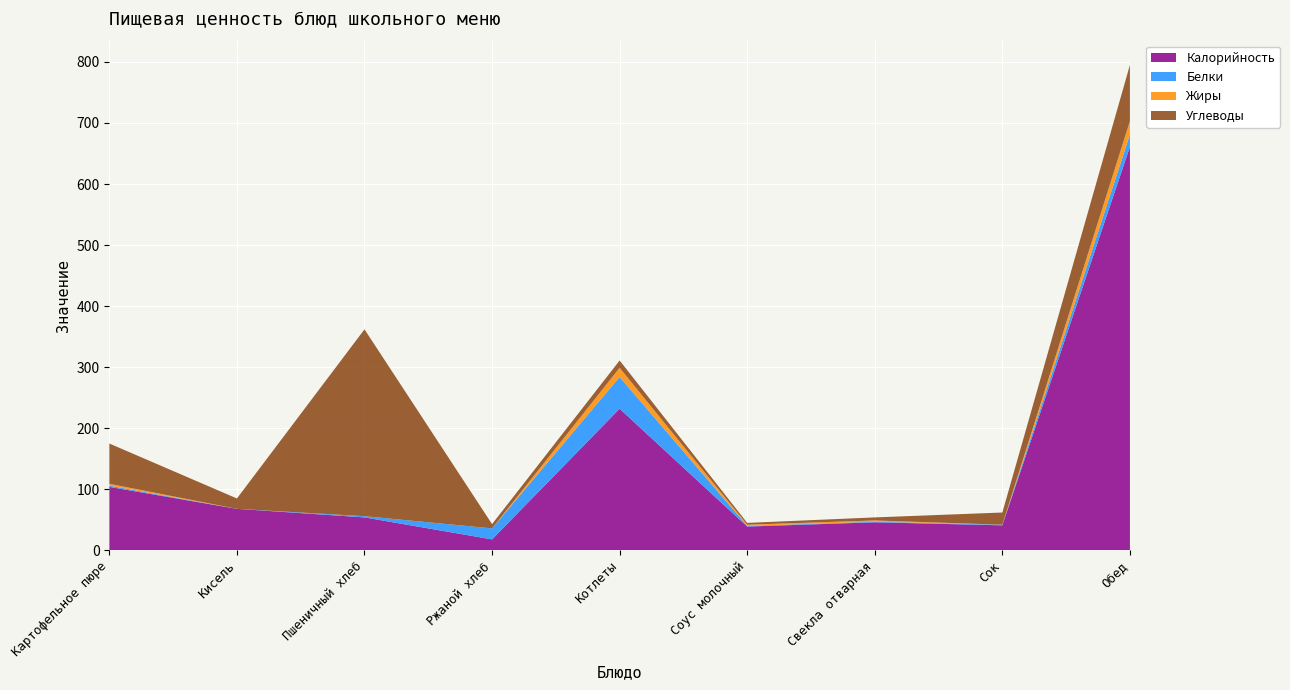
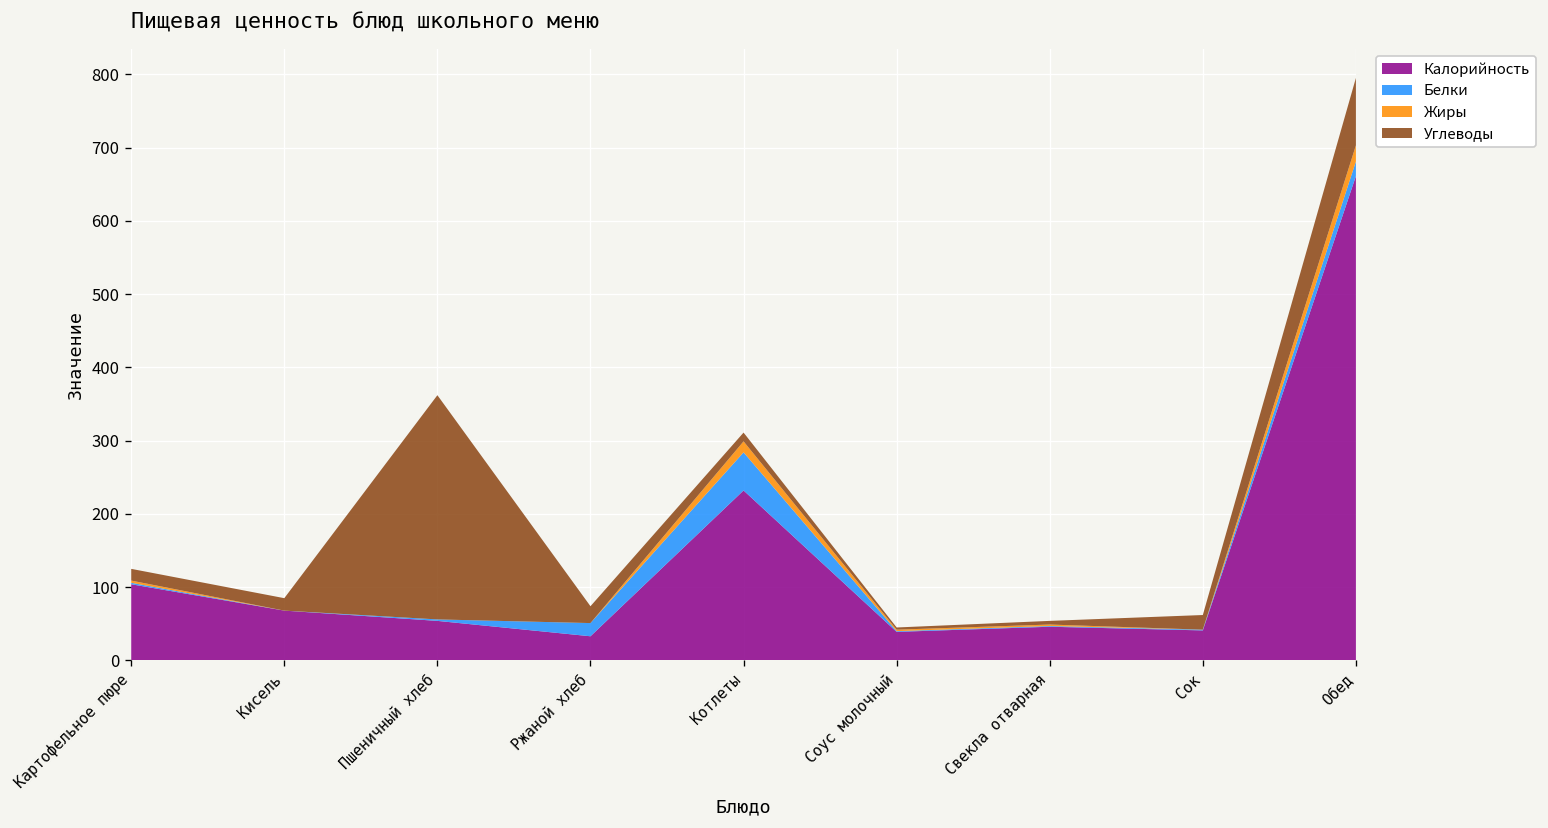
Углеводы, Картофельное пюре: 70 -> 20
Калорийность, Ржаной хлеб: 20 -> 30
Углеводы, Ржаной хлеб: 10 -> 20
